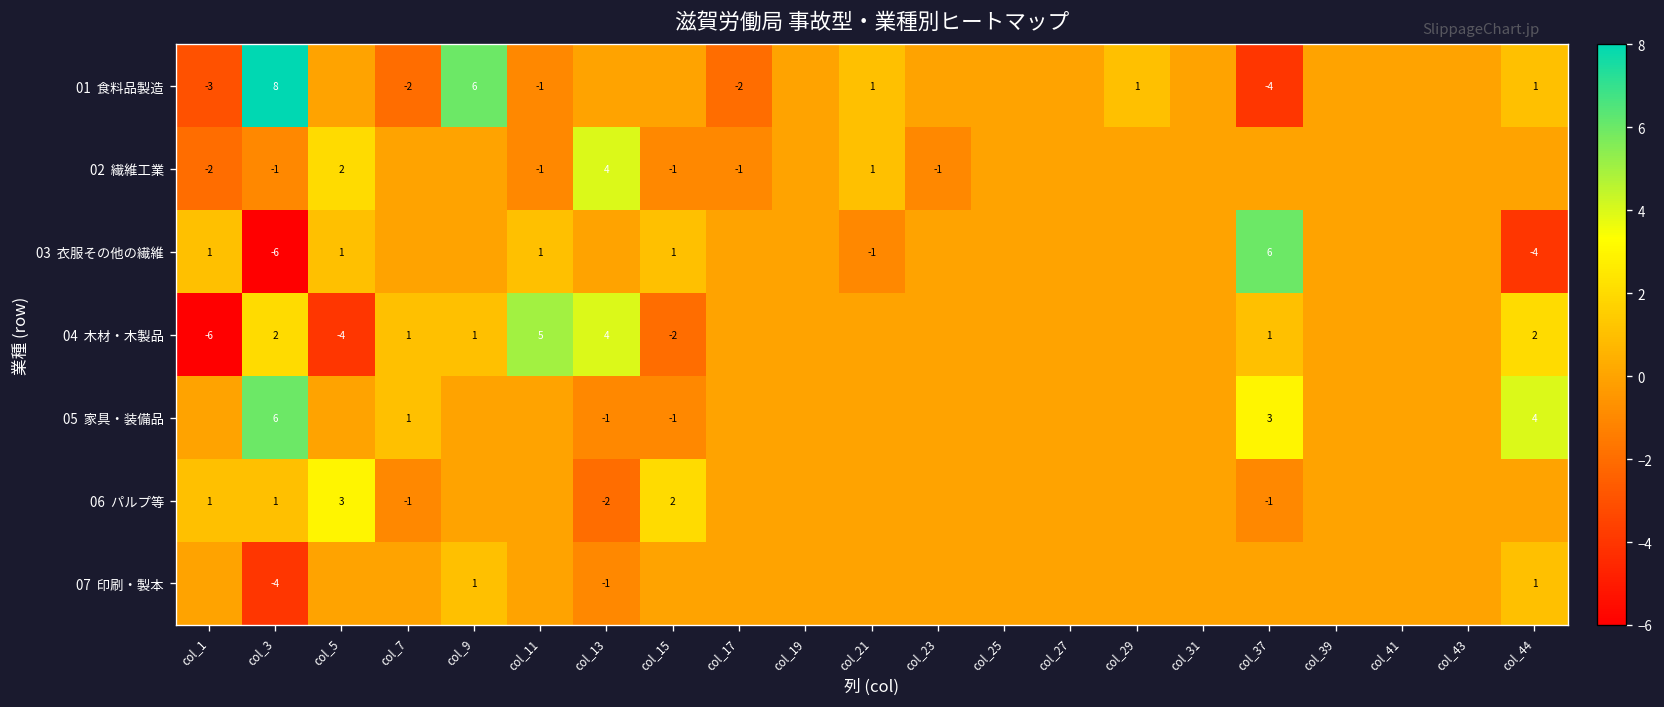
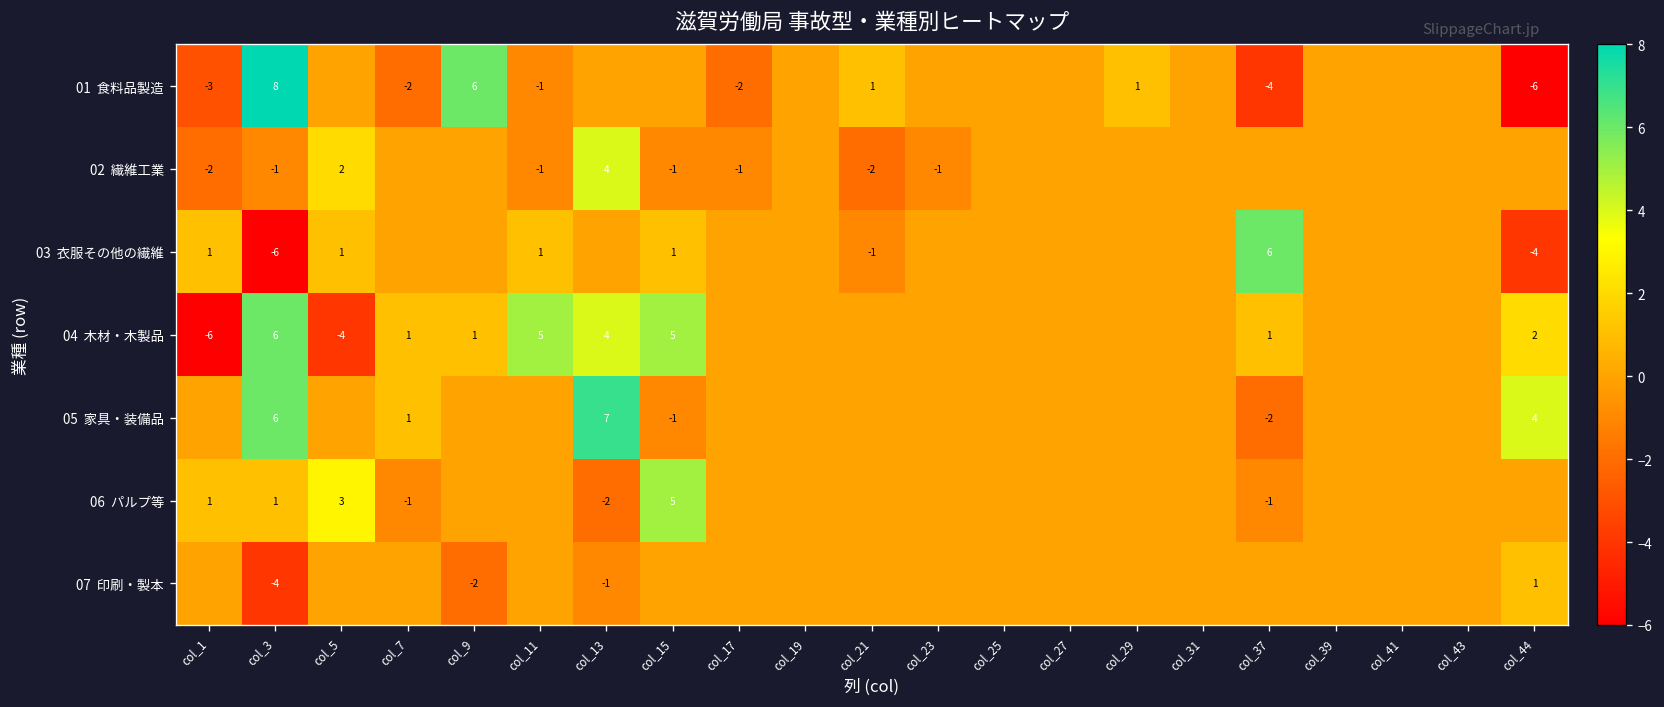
01 食料品製造, col_44: 1 -> -6
02 繊維工業, col_21: 1 -> -2
04 木材・木製品, col_3: 2 -> 6
04 木材・木製品, col_15: -2 -> 5
05 家具・装備品, col_13: -1 -> 7
05 家具・装備品, col_37: 3 -> -2
06 パルプ等, col_15: 2 -> 5
07 印刷・製本, col_9: 1 -> -2
